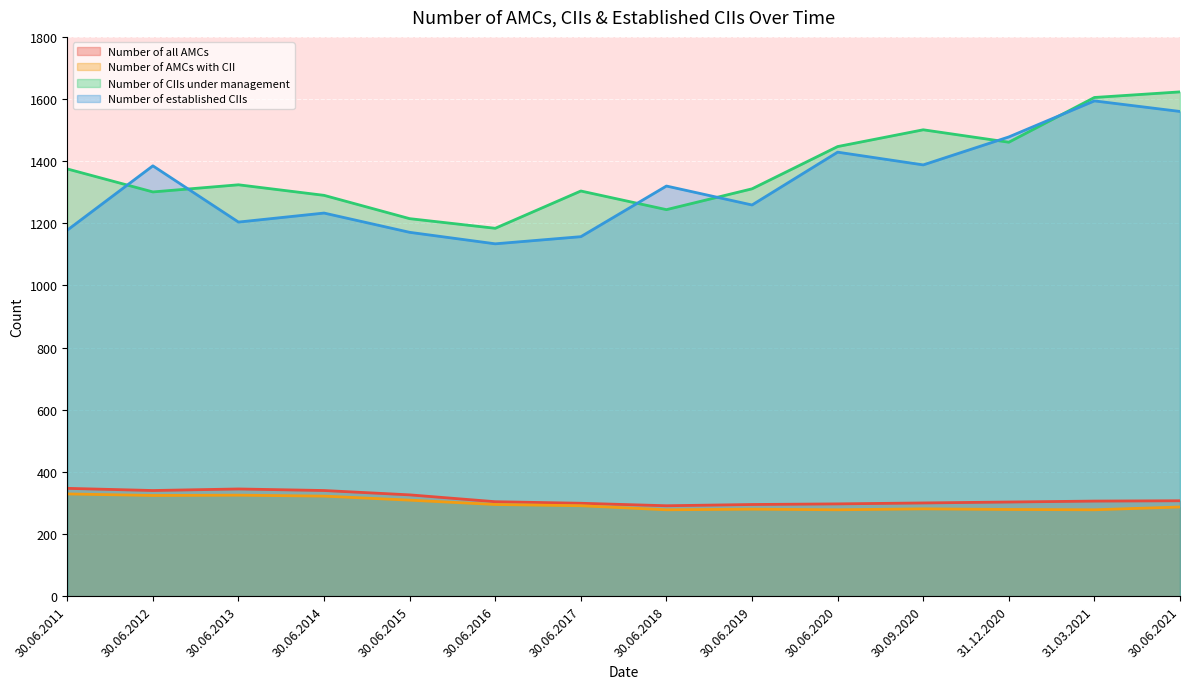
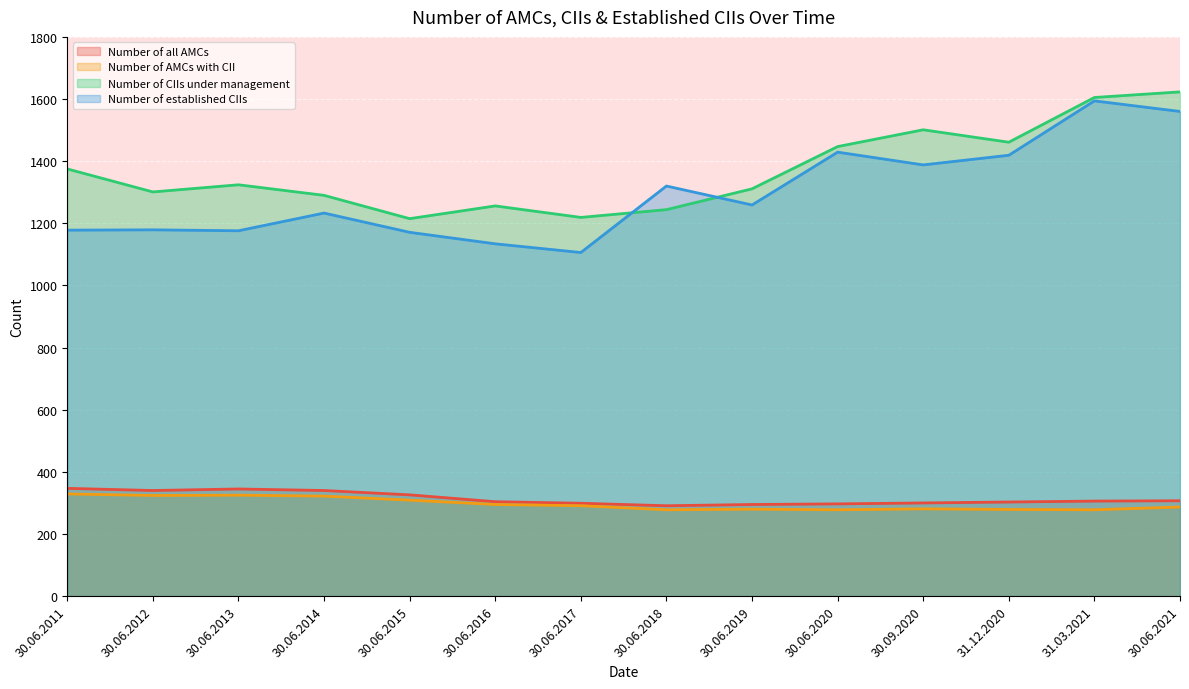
Number of established CIIs, 30.06.2012: 1390 -> 1180
Number of established CIIs, 30.06.2013: 1200 -> 1180
Number of CIIs under management, 30.06.2016: 1180 -> 1260
Number of CIIs under management, 30.06.2017: 1300 -> 1220
Number of established CIIs, 30.06.2017: 1160 -> 1110
Number of established CIIs, 31.12.2020: 1480 -> 1420
